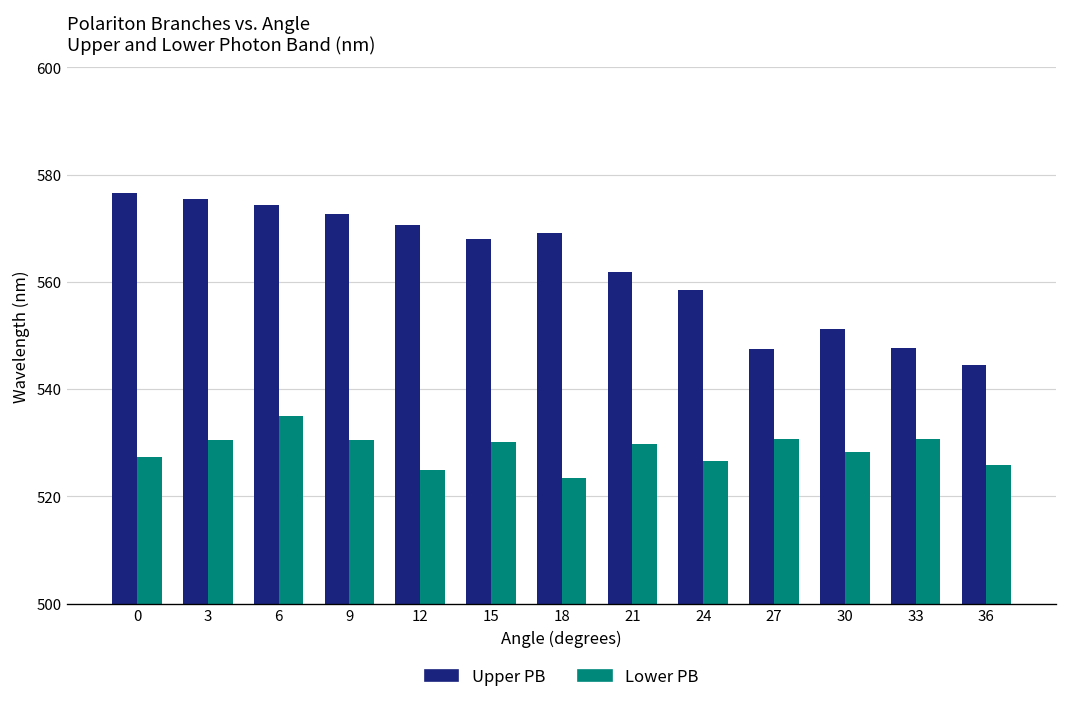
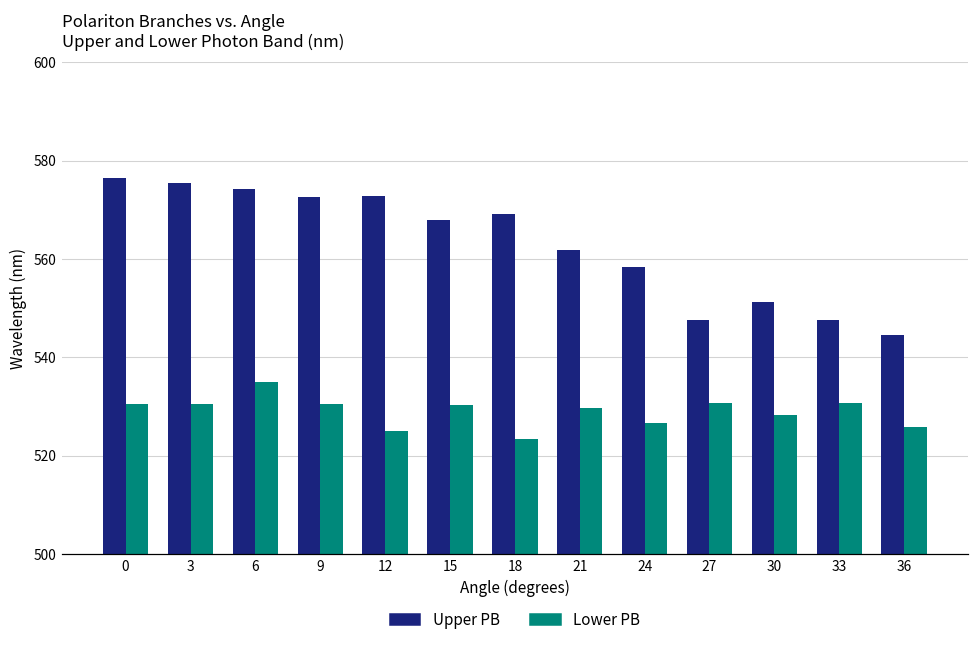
Lower PB, 0: 527 -> 531
Upper PB, 12: 571 -> 573
